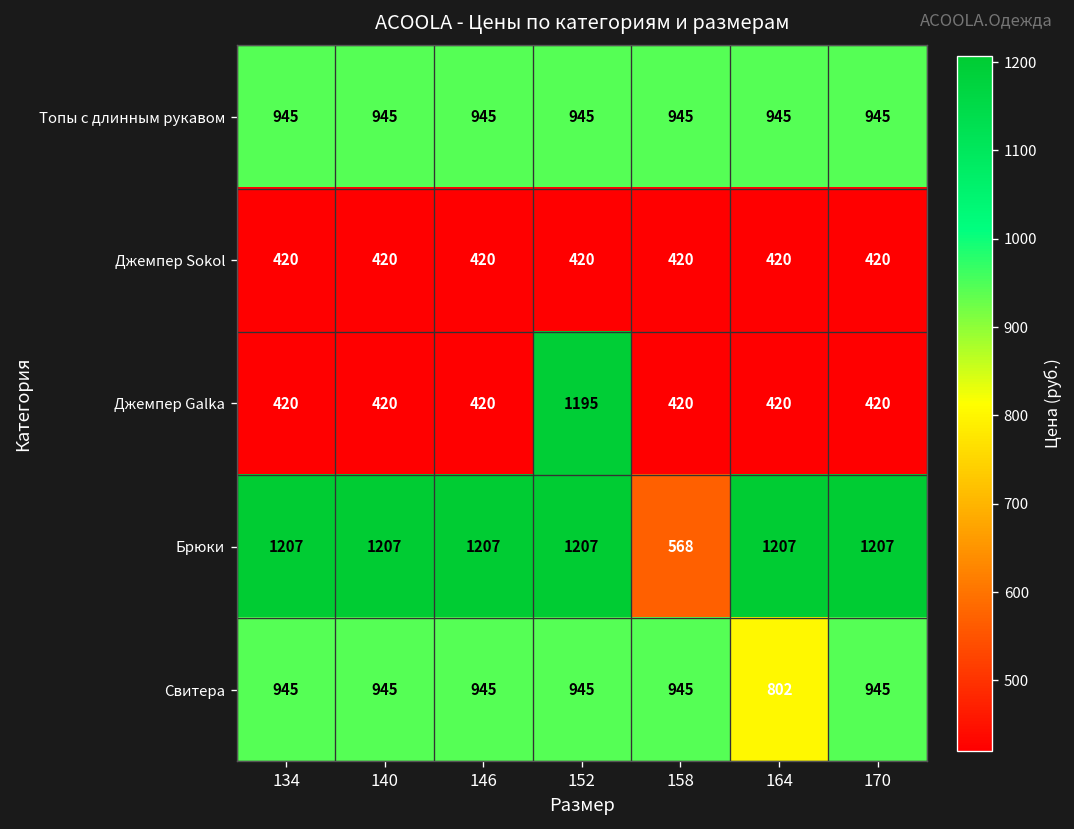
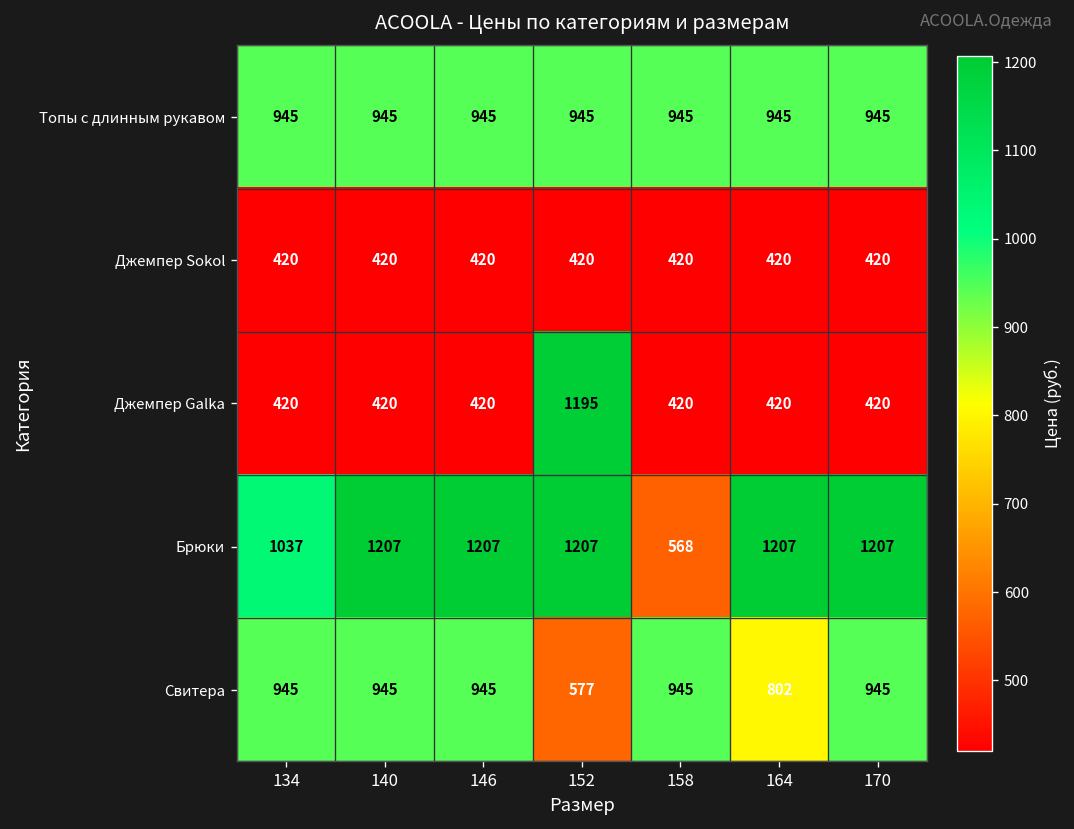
Брюки, 134: 1207 -> 1037
Свитера, 152: 945 -> 577
